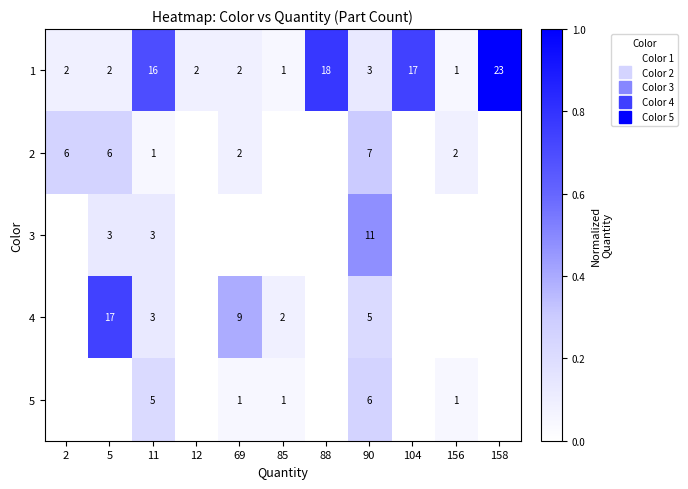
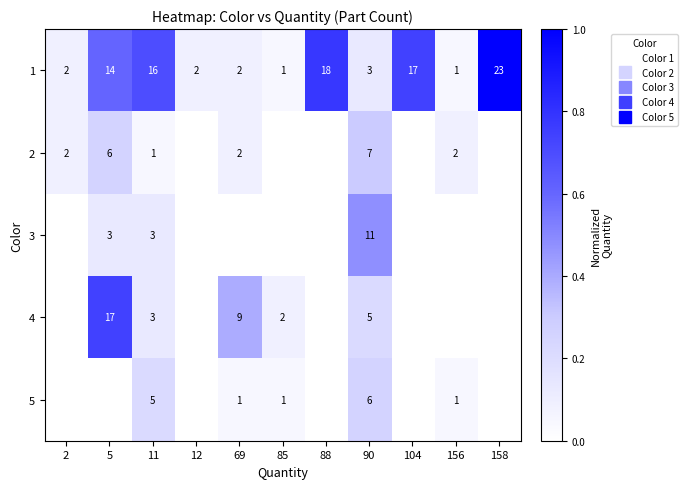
1, 5: 2 -> 14
2, 2: 6 -> 2
